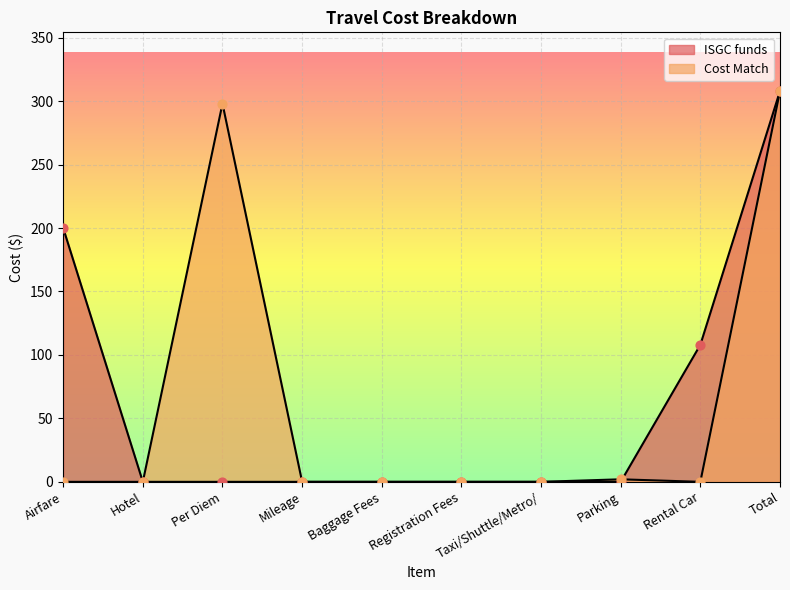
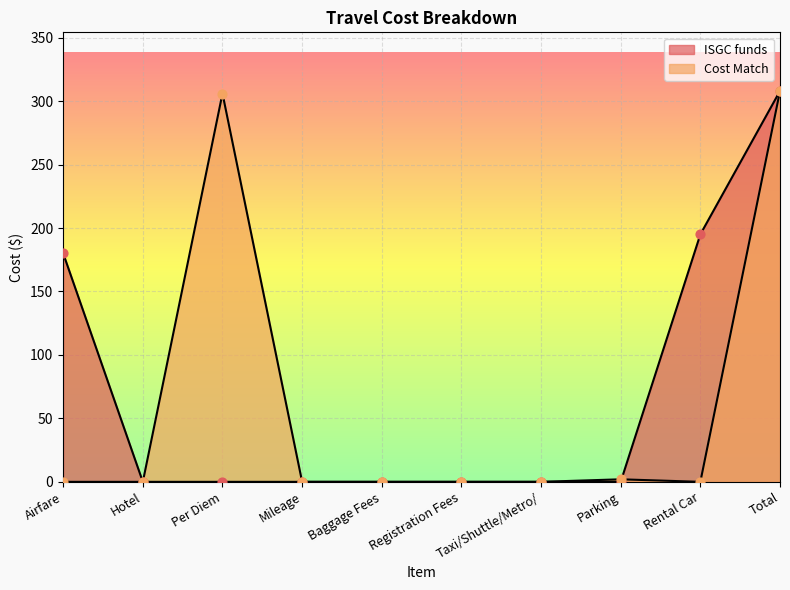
ISGC funds, Airfare: 200 -> 180
Cost Match, Per Diem: 298 -> 306
ISGC funds, Rental Car: 108 -> 195
